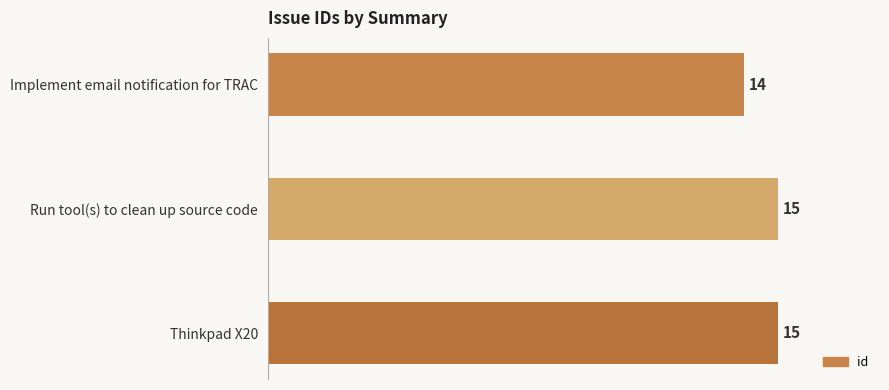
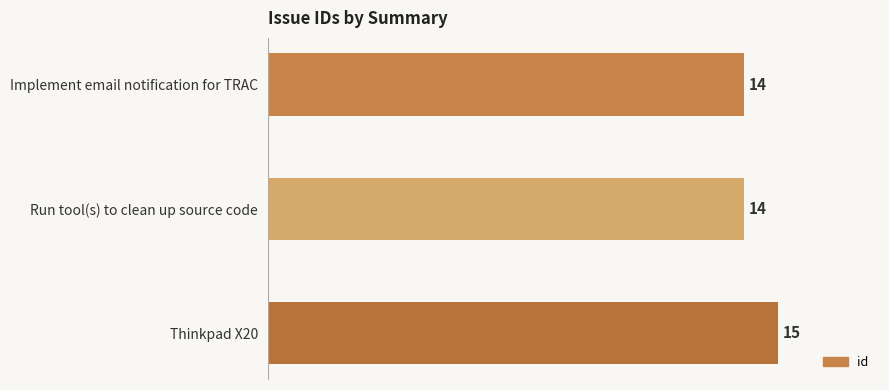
Run tool(s) to clean up source code: 15 -> 14
